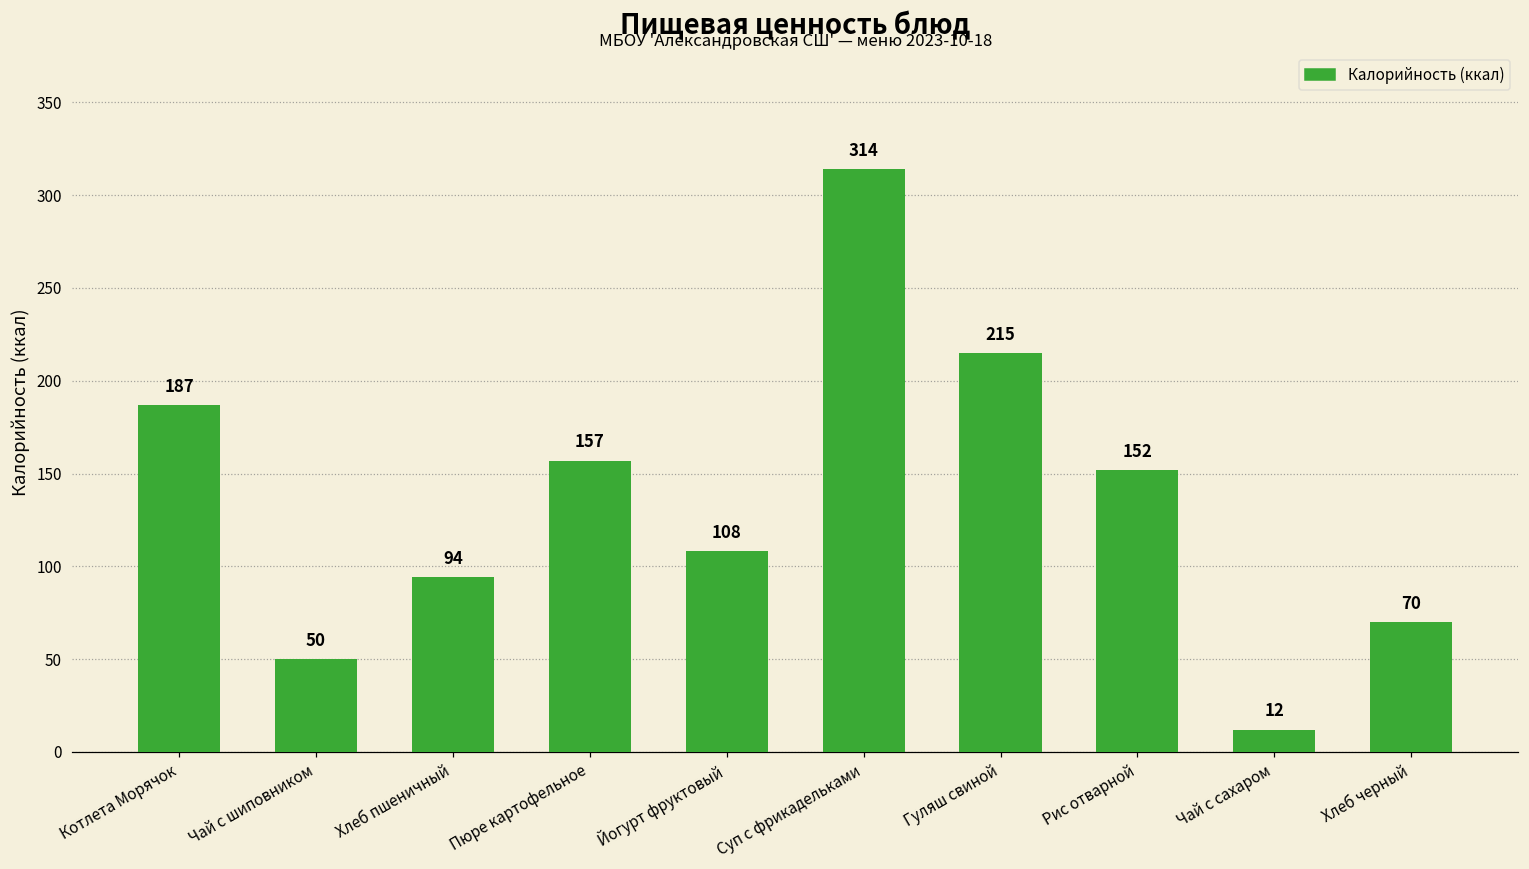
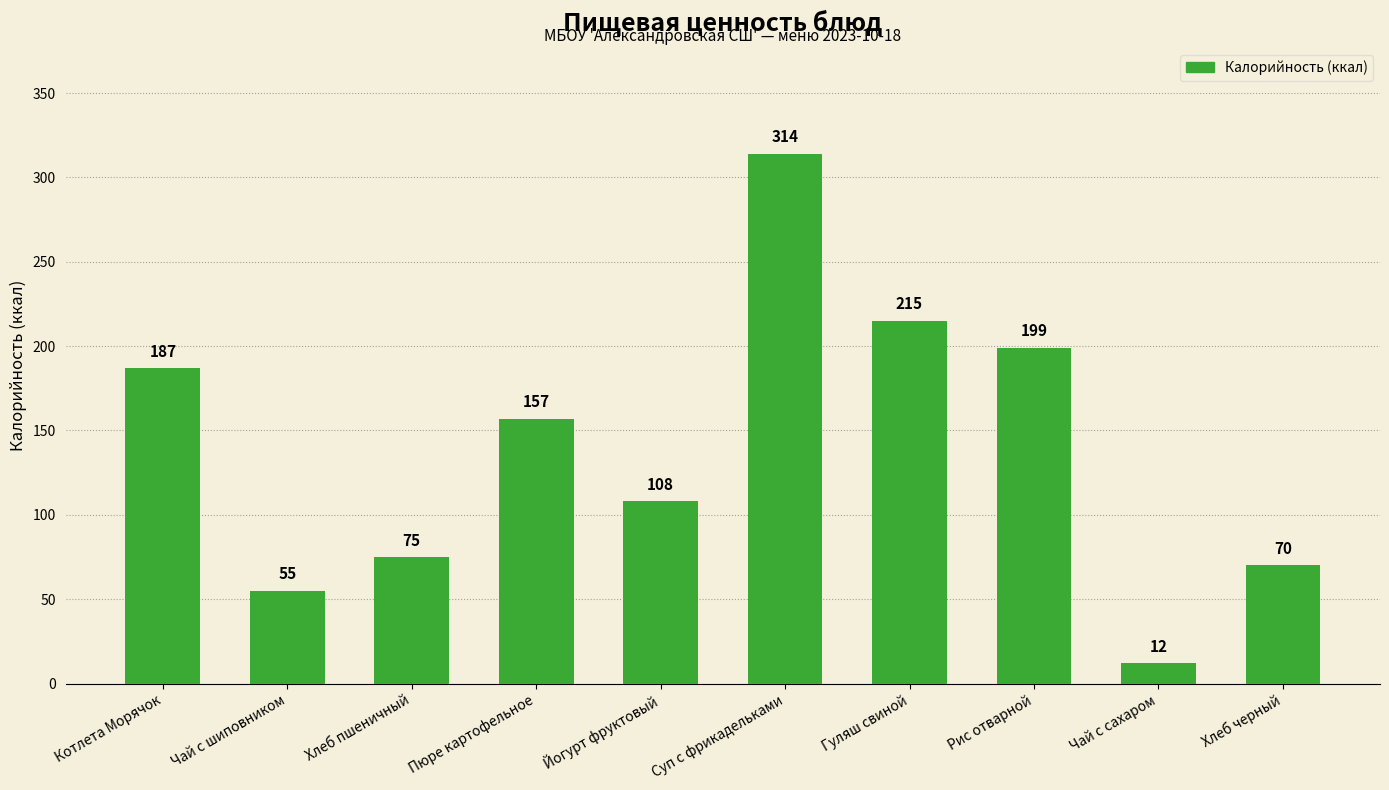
Чай с шиповником: 50 -> 55
Хлеб пшеничный: 94 -> 75
Рис отварной: 152 -> 199
